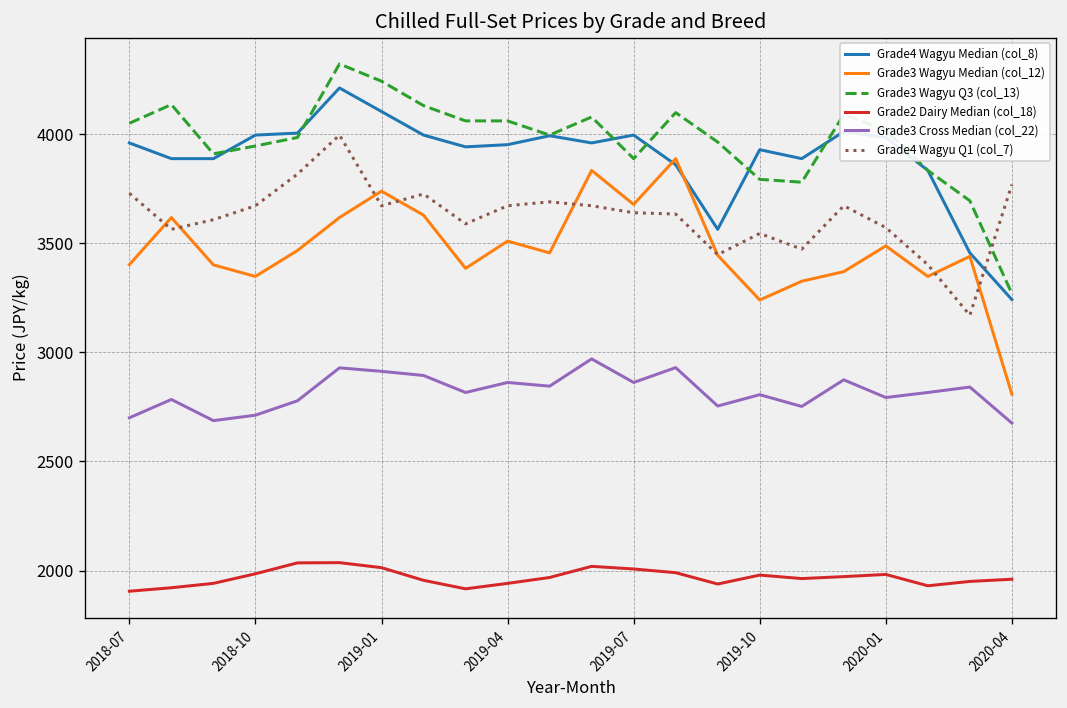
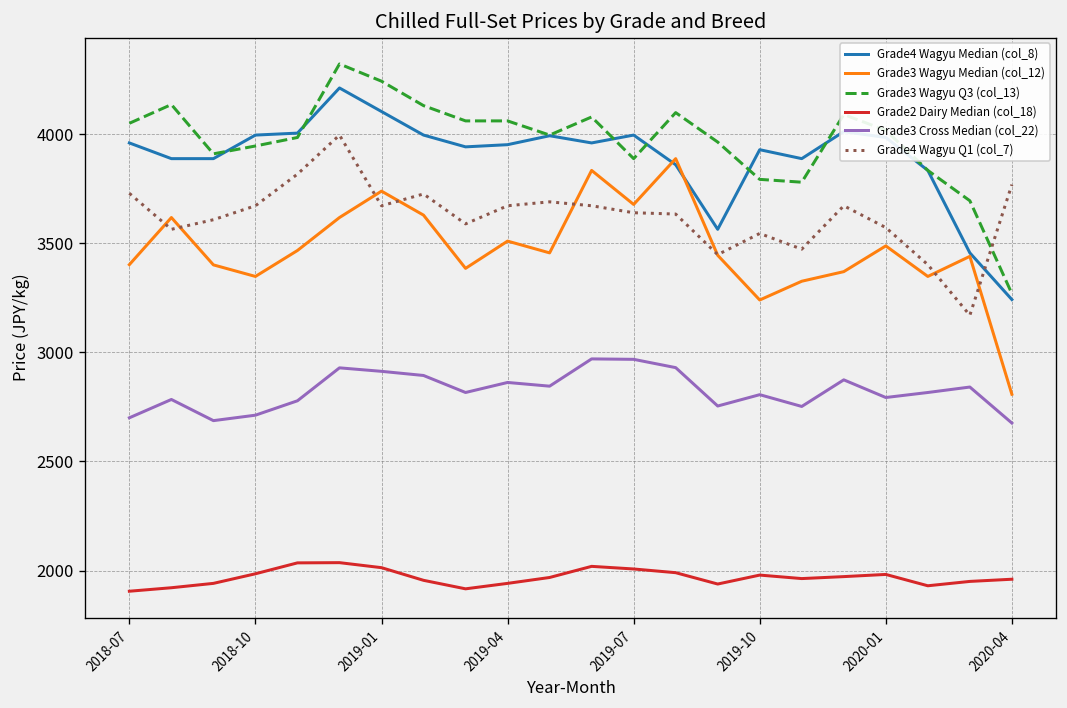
Grade3 Cross Median (col_22), 2019-07: 2860 -> 2970
